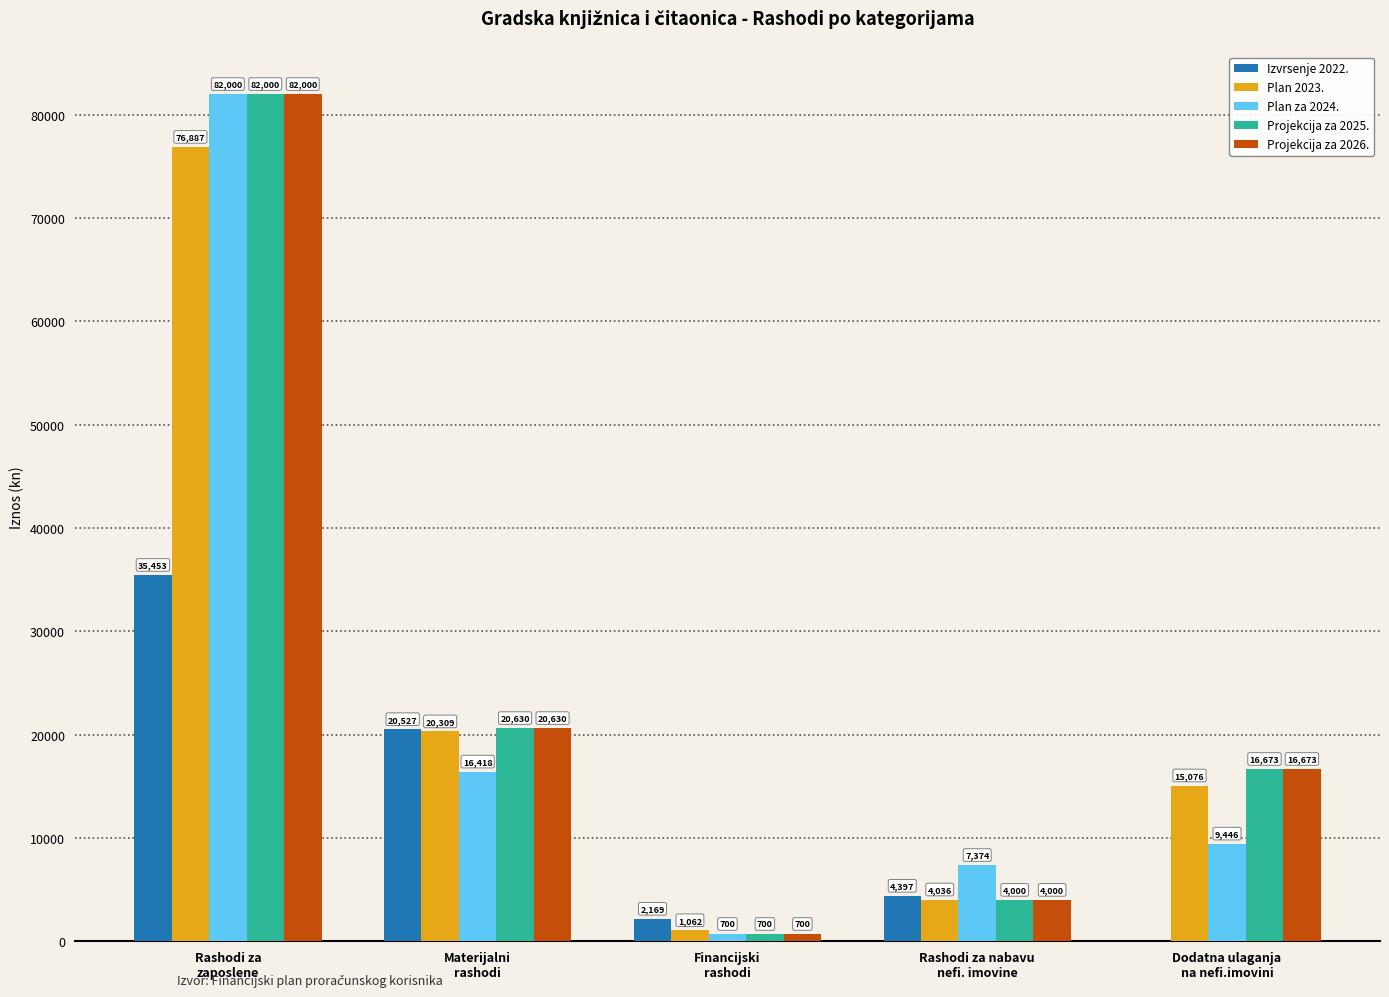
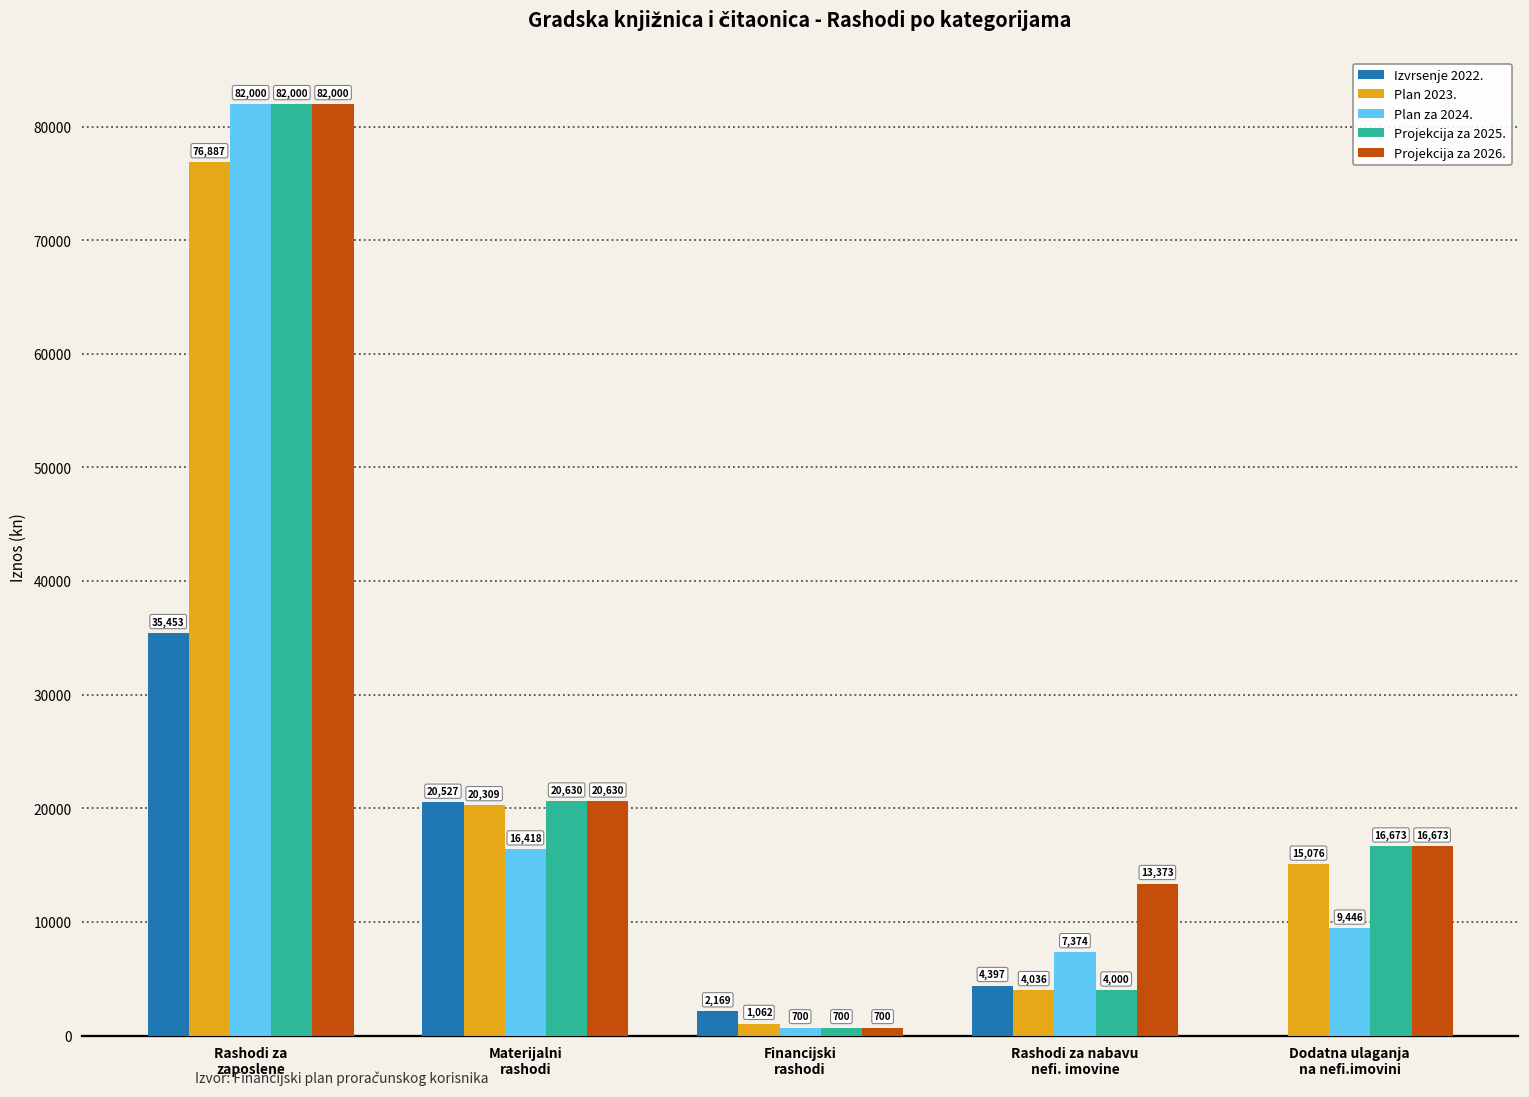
Projekcija za 2026., Rashodi za nabavu nefi. imovine: 4,000 -> 13,373
